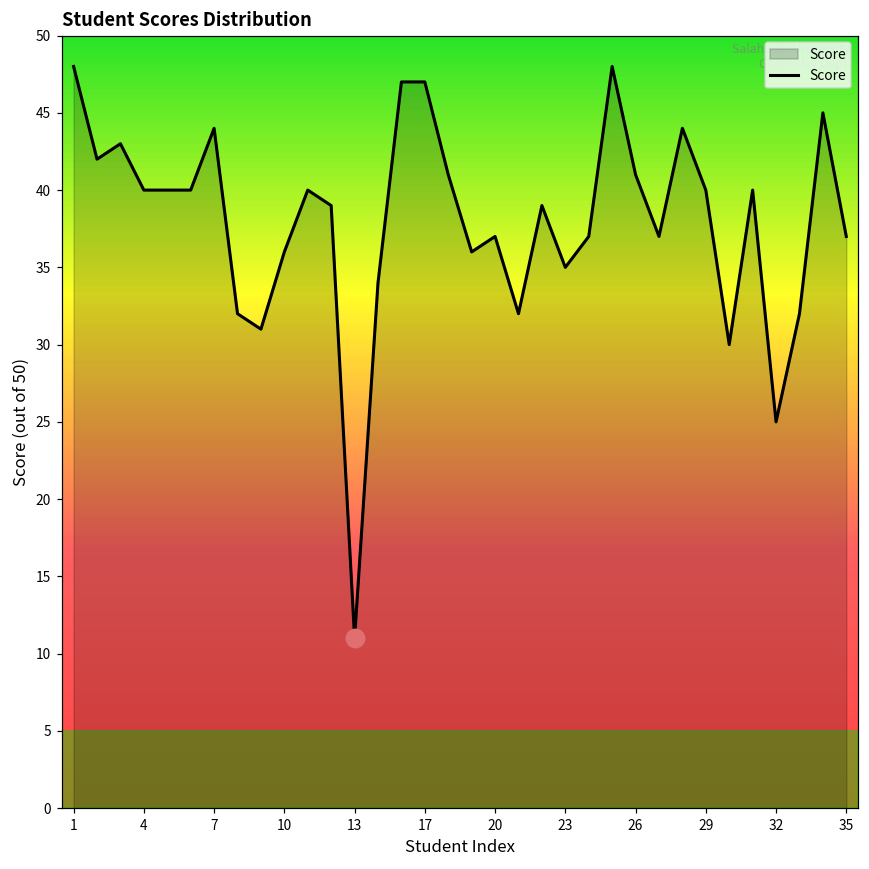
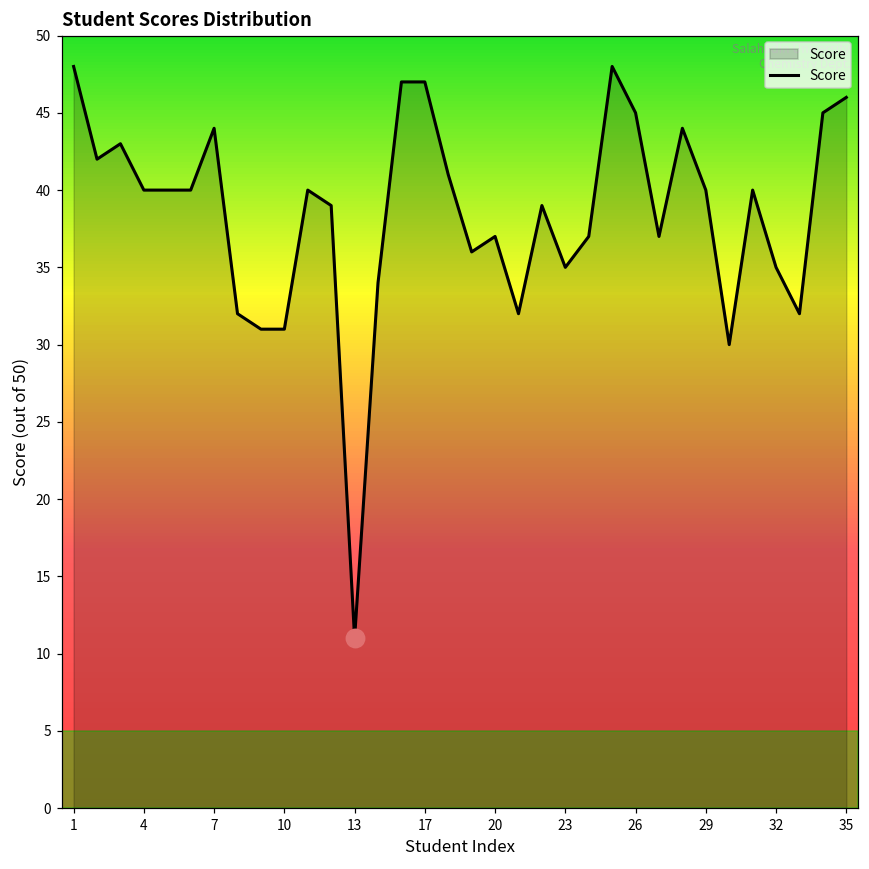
Score, 10: 36 -> 31
Score, 26: 41 -> 45
Score, 32: 25 -> 35
Score, 35: 37 -> 46
